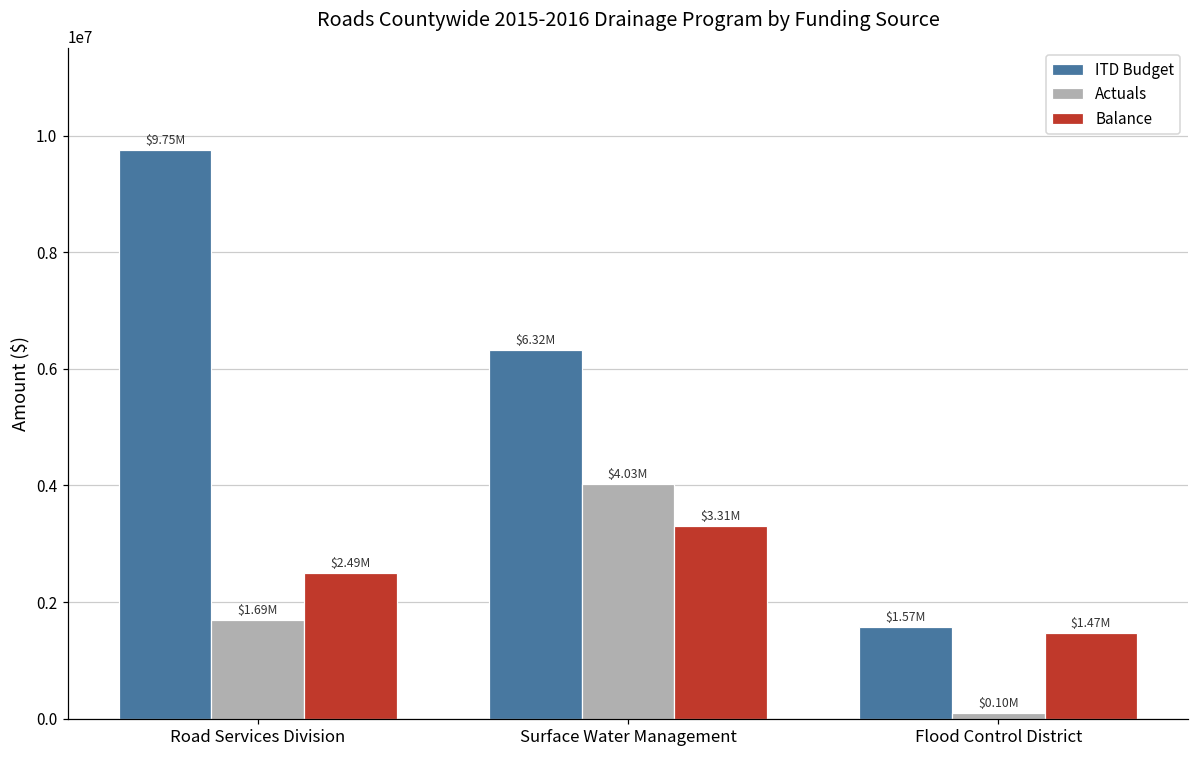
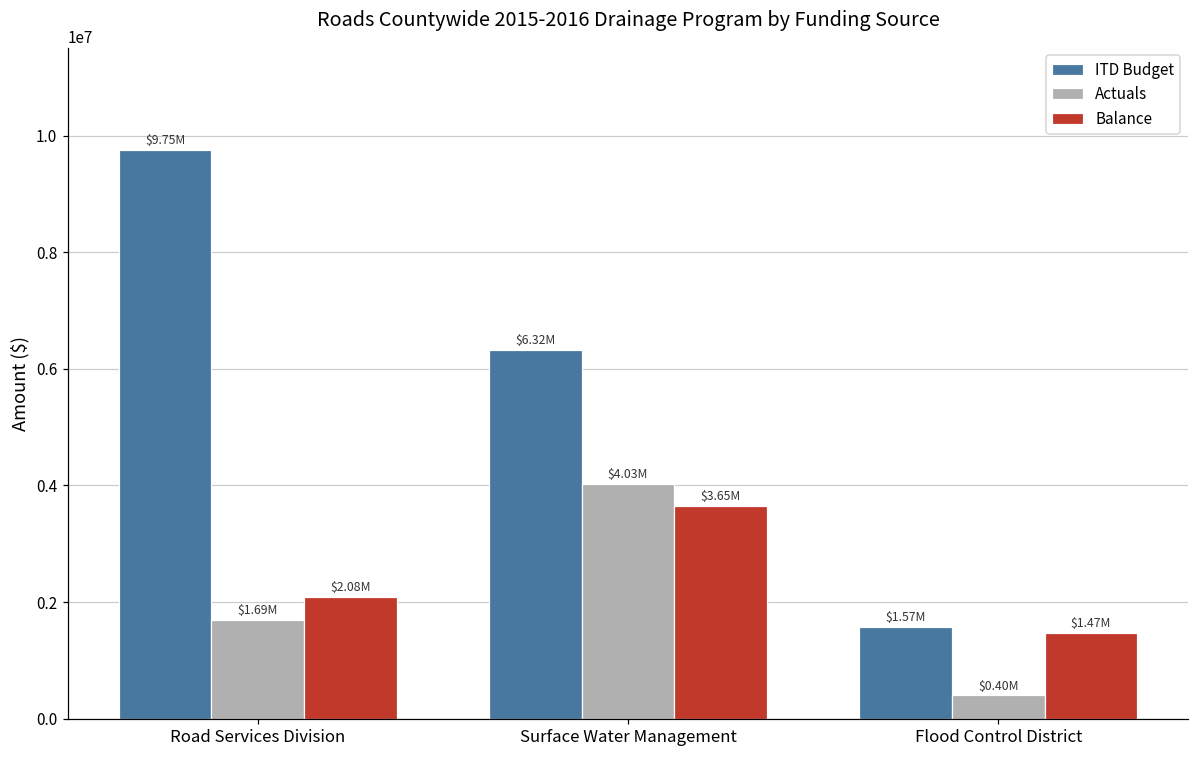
Balance, Road Services Division: $2.49M -> $2.08M
Balance, Surface Water Management: $3.31M -> $3.65M
Actuals, Flood Control District: $0.10M -> $0.40M
